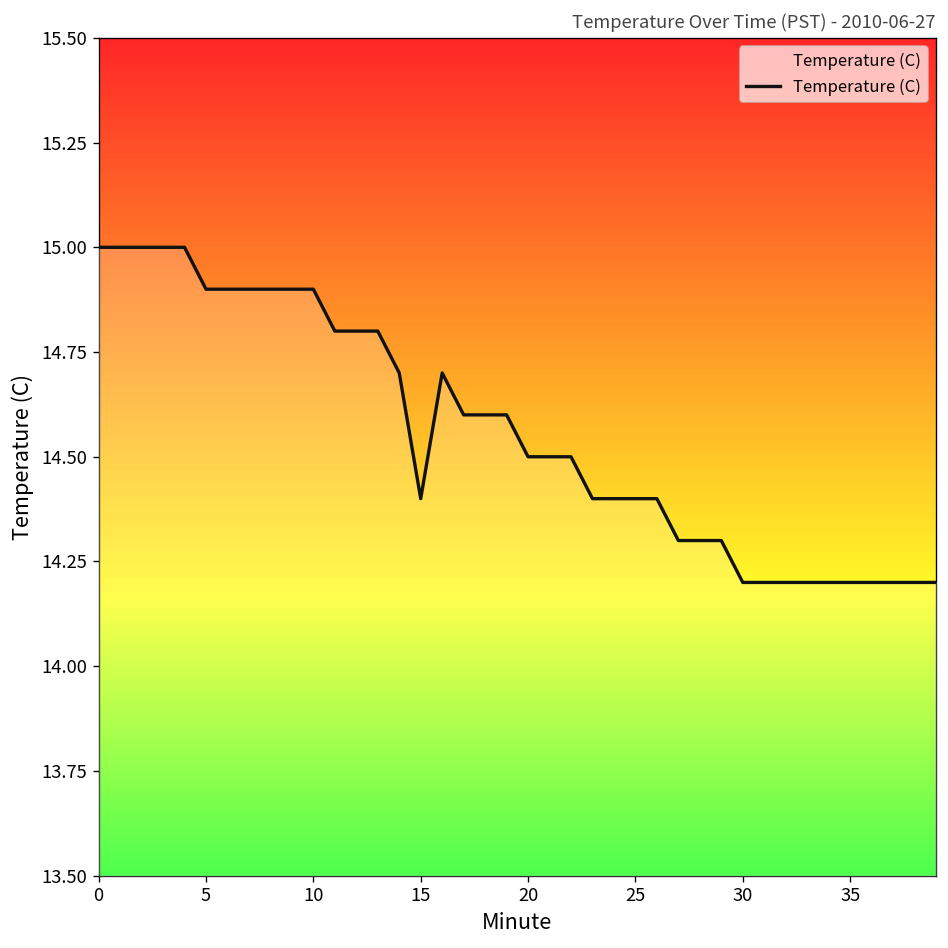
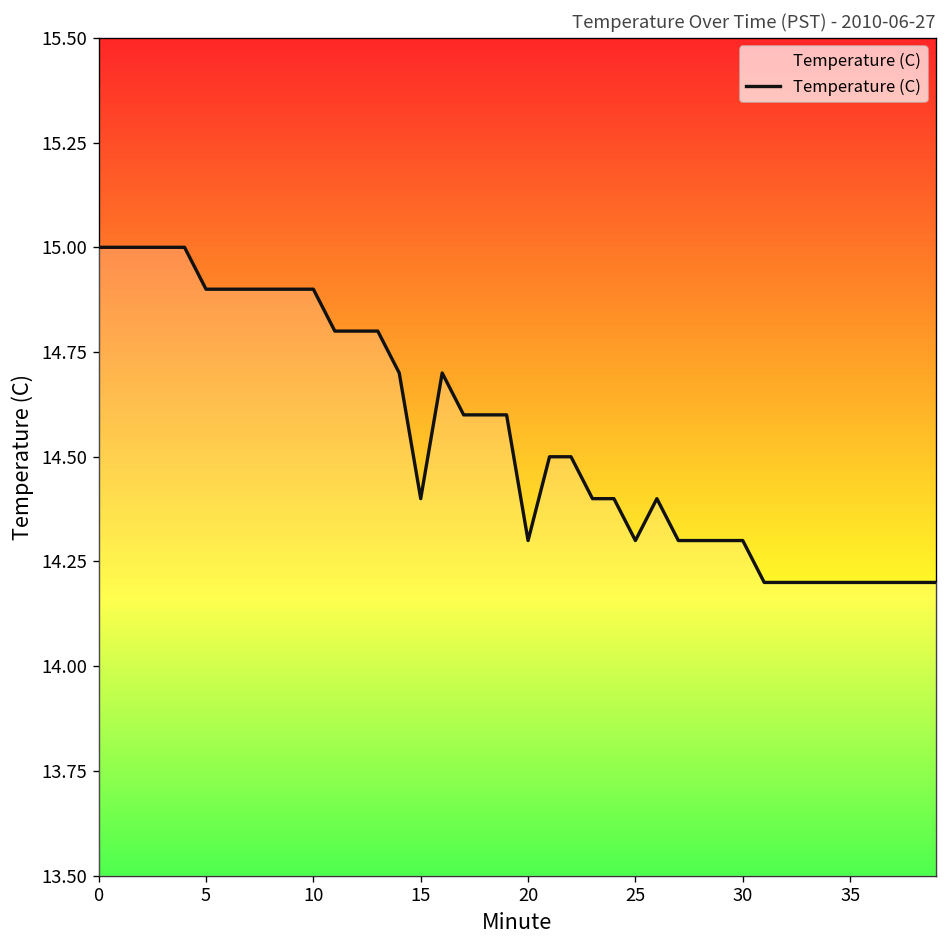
20: 14.5 -> 14.3
25: 14.4 -> 14.3
30: 14.2 -> 14.3
